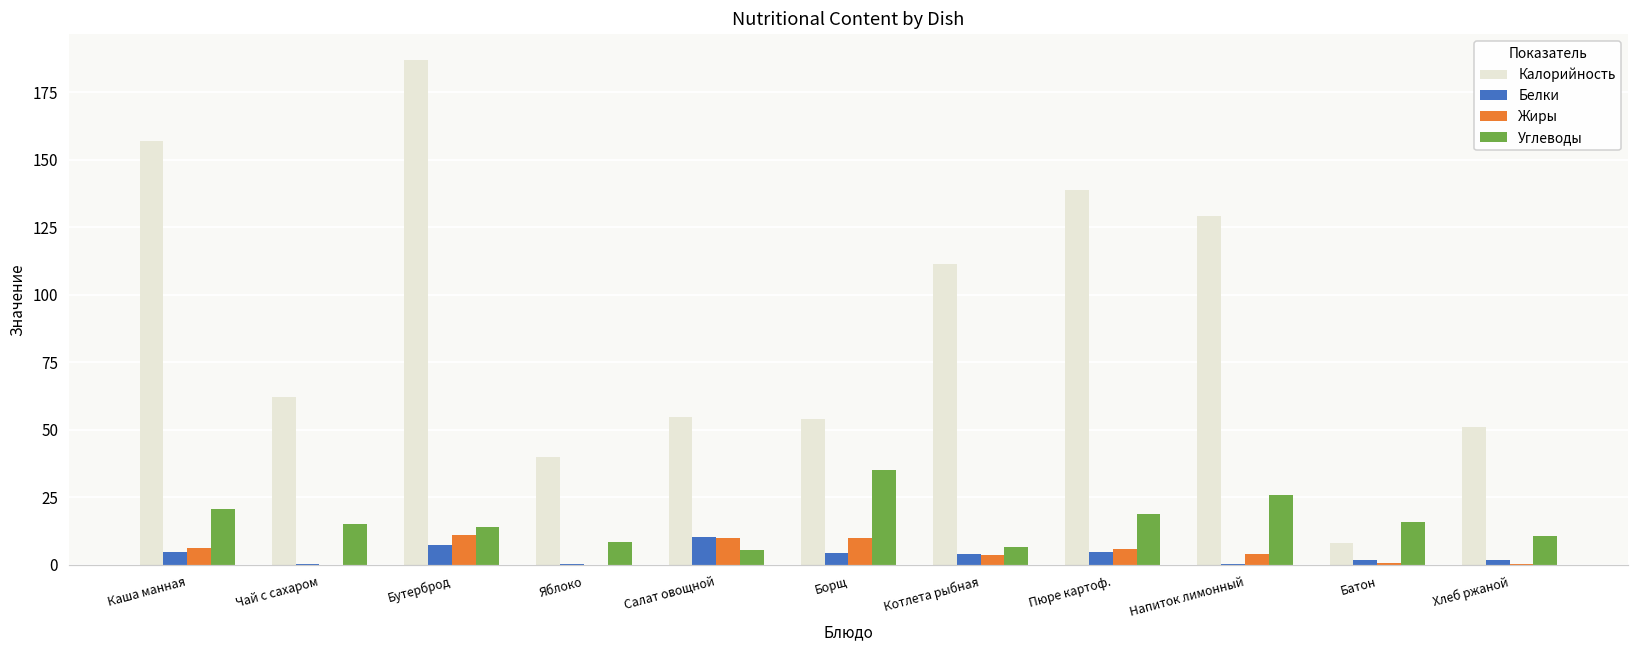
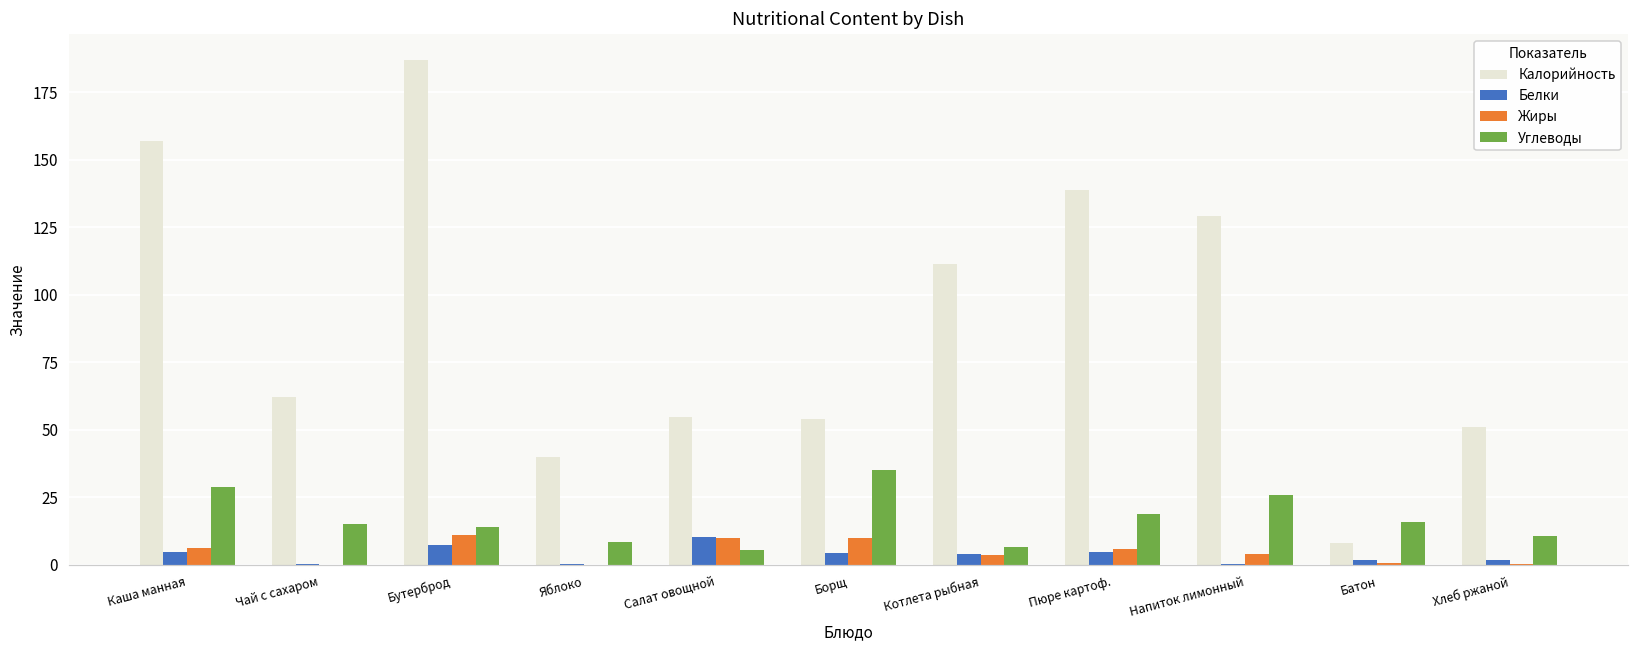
Углеводы, Каша манная: 21 -> 29
